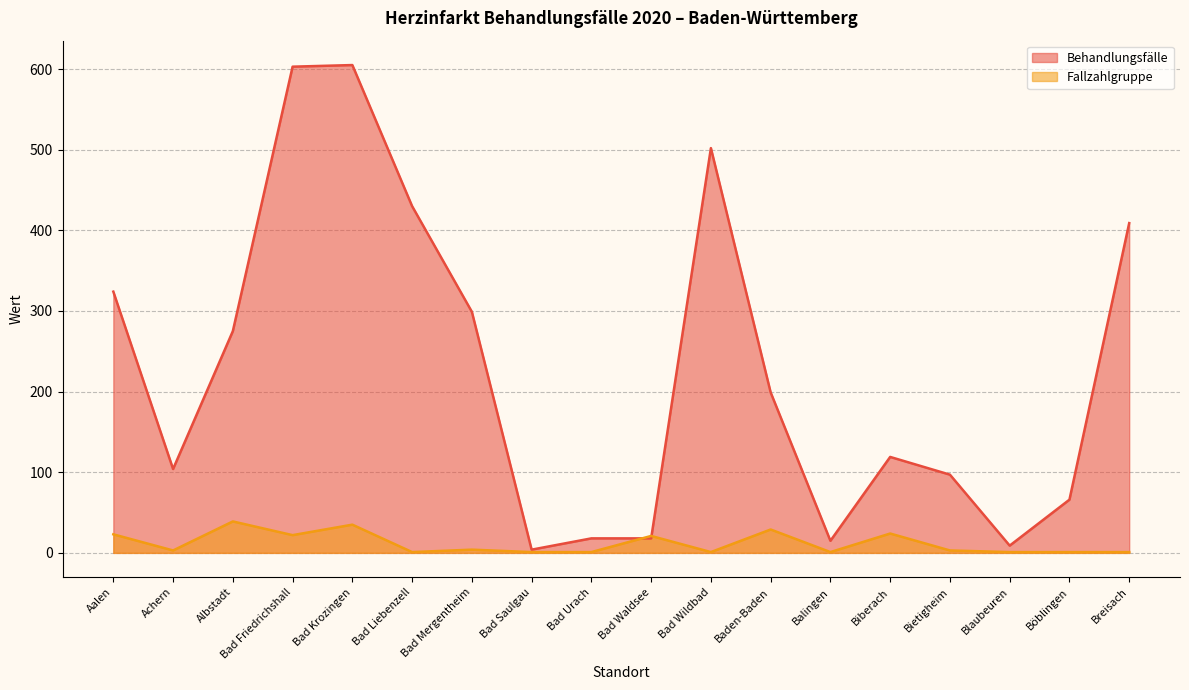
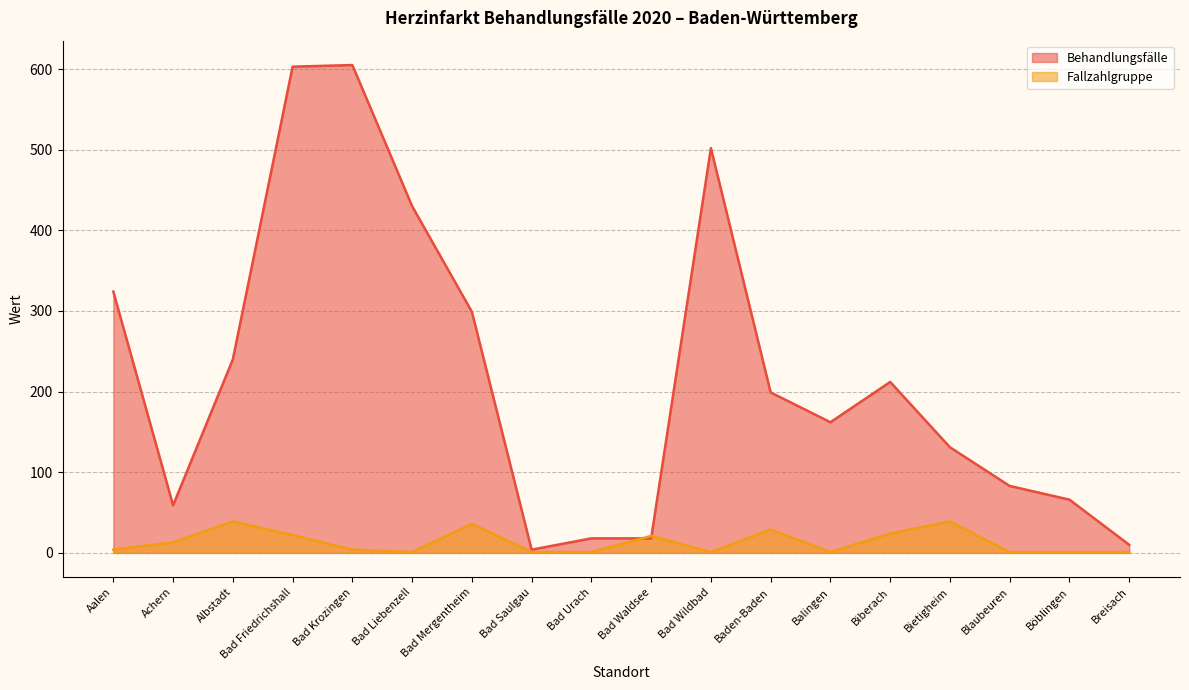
Fallzahlgruppe, Aalen: 20 -> 0
Behandlungsfälle, Achern: 100 -> 60
Fallzahlgruppe, Achern: 0 -> 10
Behandlungsfälle, Albstadt: 280 -> 240
Fallzahlgruppe, Bad Krozingen: 40 -> 0
Fallzahlgruppe, Bad Mergentheim: 0 -> 40
Behandlungsfälle, Balingen: 20 -> 160
Behandlungsfälle, Biberach: 120 -> 210
Behandlungsfälle, Bietigheim: 100 -> 130
Fallzahlgruppe, Bietigheim: 0 -> 40
Behandlungsfälle, Blaubeuren: 10 -> 80
Behandlungsfälle, Breisach: 410 -> 10
